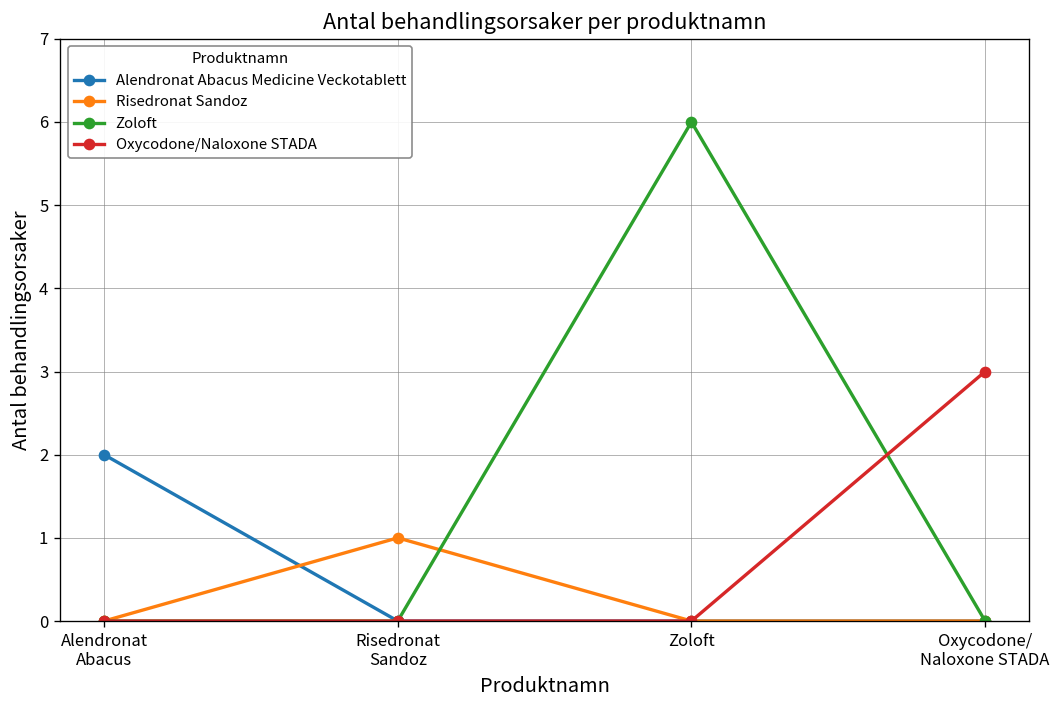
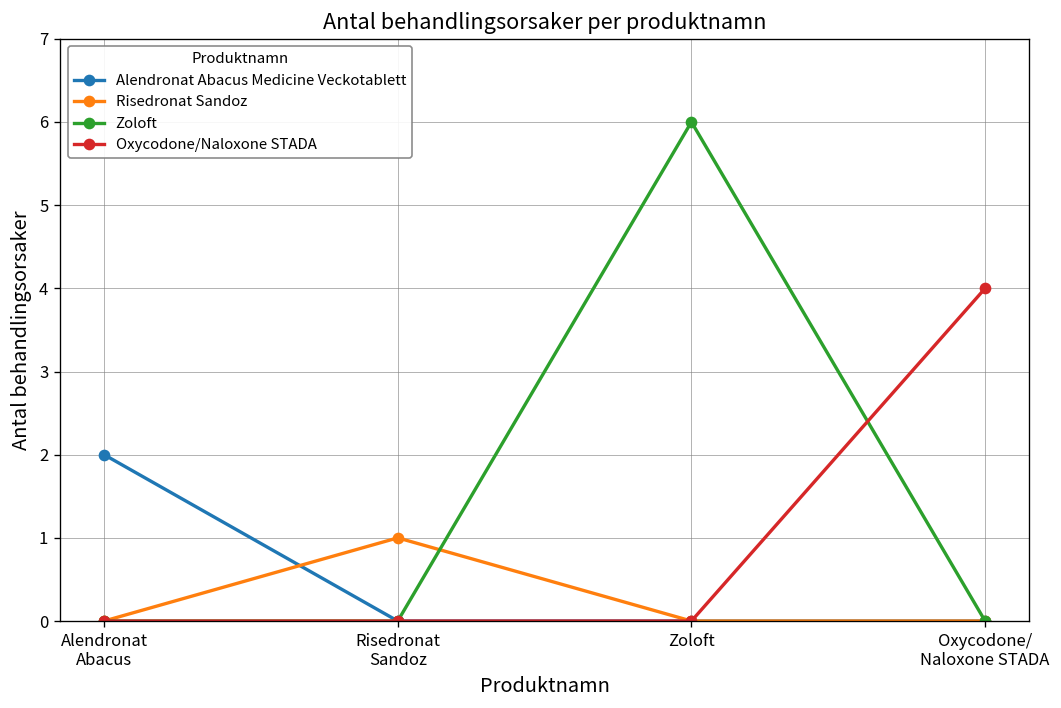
Oxycodone/Naloxone STADA, Oxycodone/ Naloxone STADA: 3 -> 4
